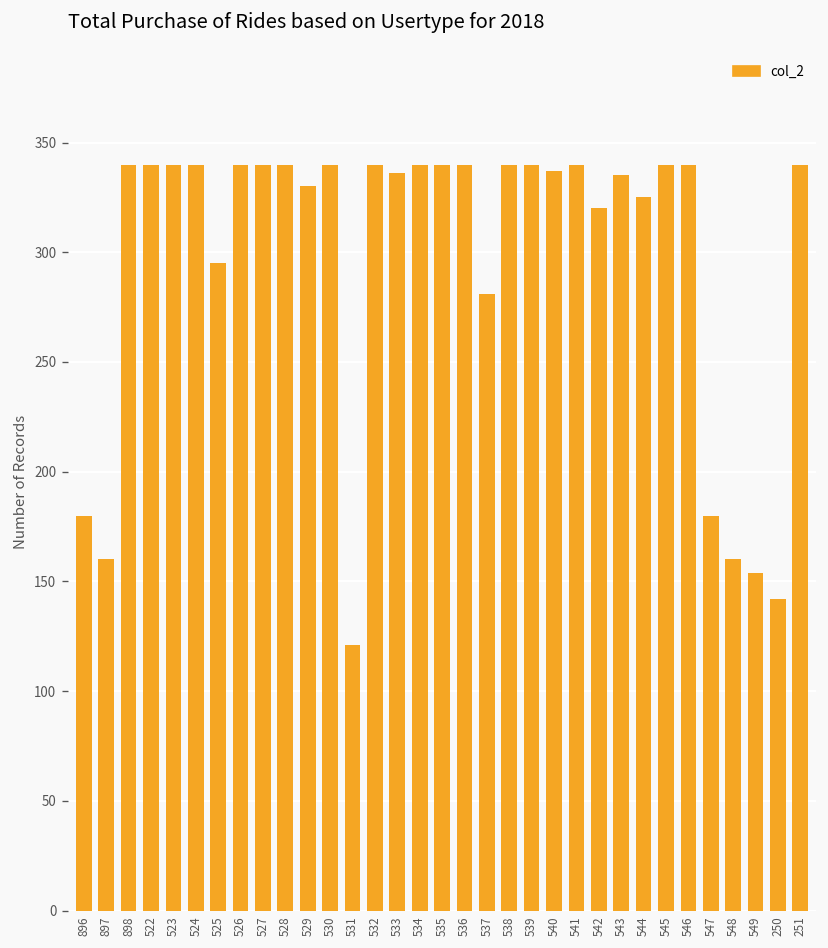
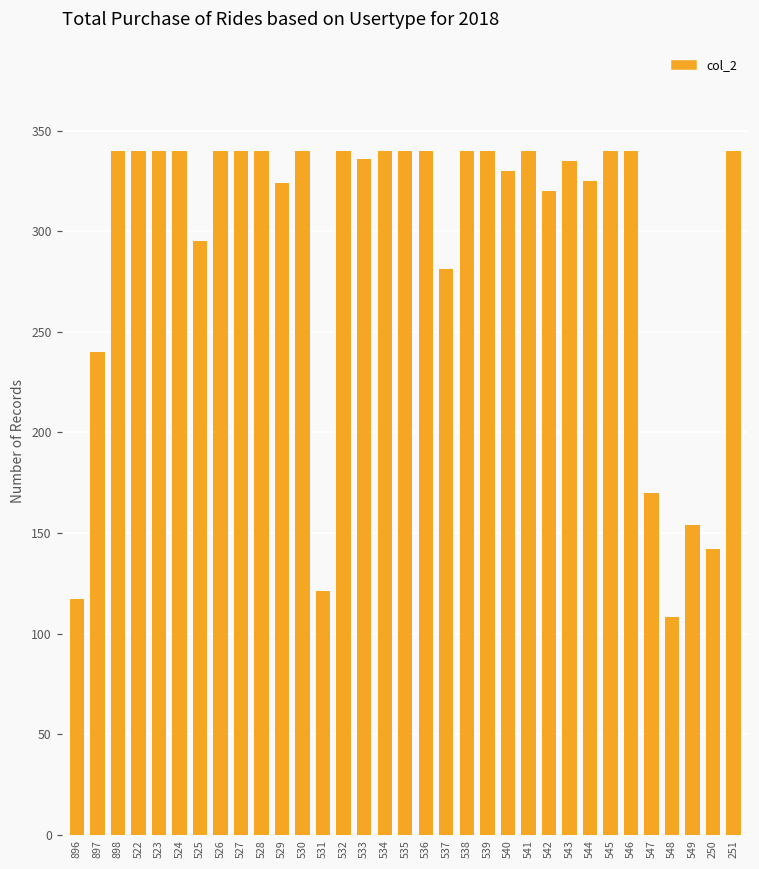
896: 180 -> 117
897: 160 -> 240
529: 330 -> 324
540: 337 -> 330
547: 180 -> 170
548: 160 -> 108
